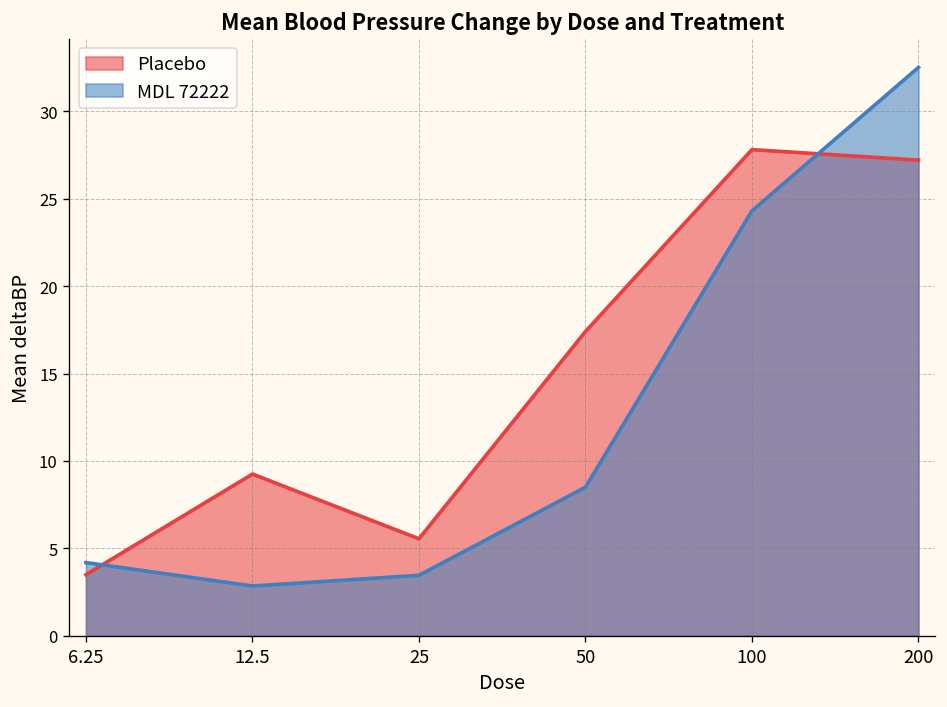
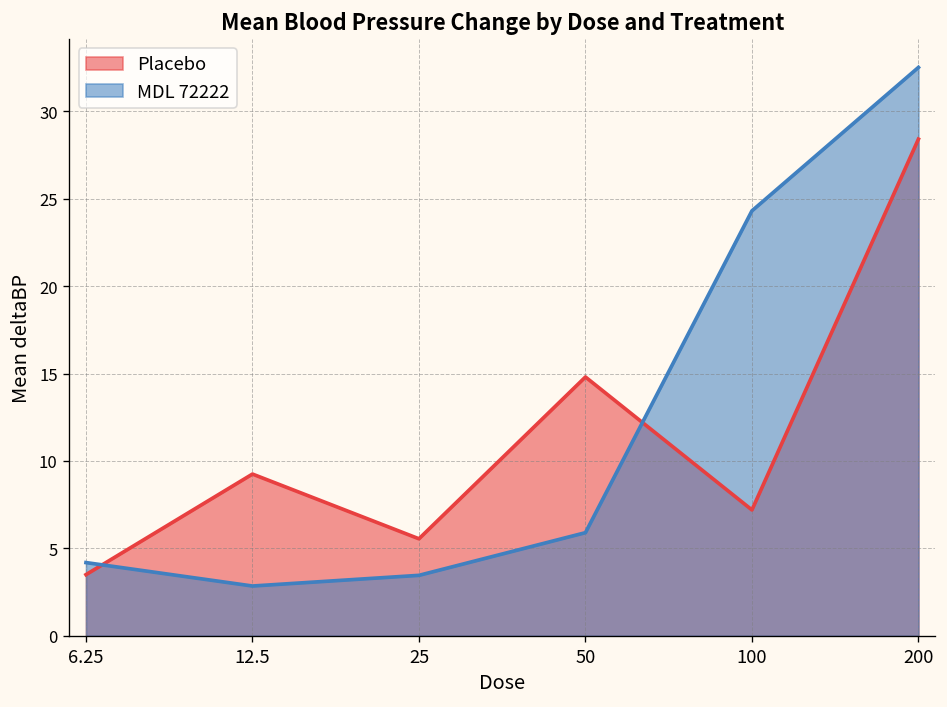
Placebo, 50: 17.4 -> 14.8
MDL 72222, 50: 8.5 -> 5.9
Placebo, 100: 27.8 -> 7.2
Placebo, 200: 27.2 -> 28.4
